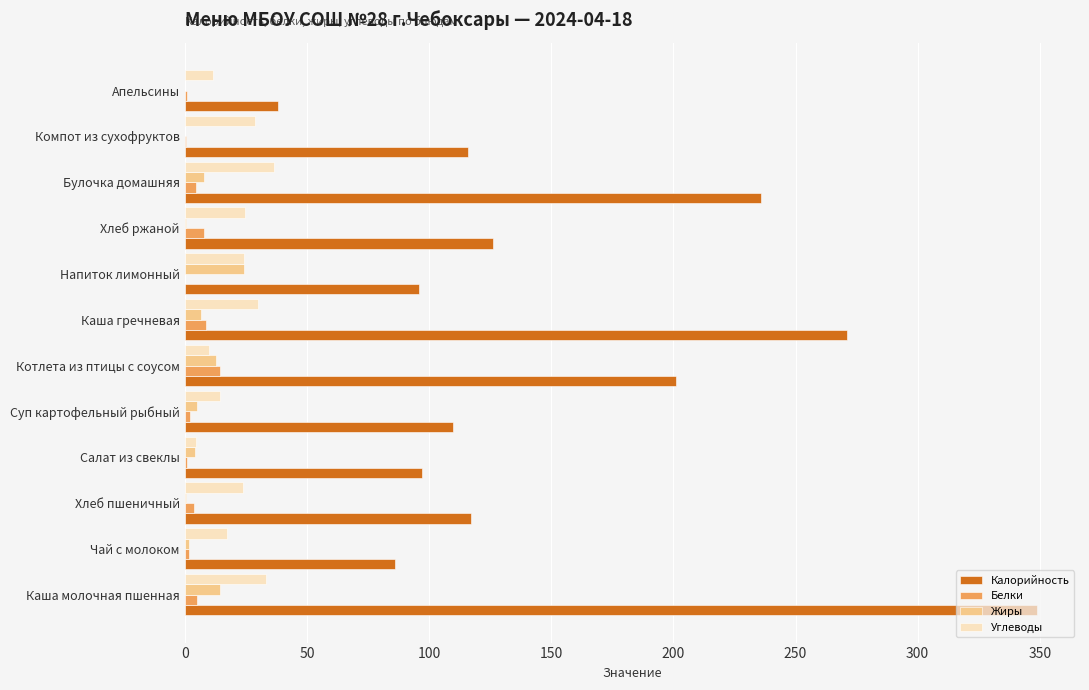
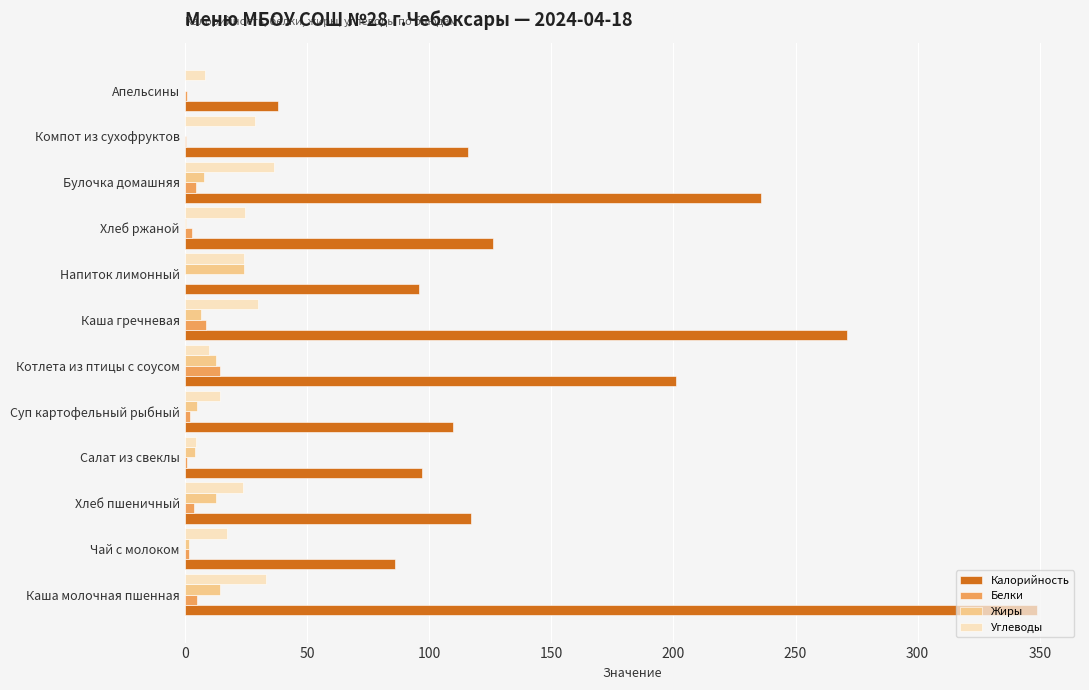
Углеводы, Апельсины: 12 -> 8
Белки, Хлеб ржаной: 8 -> 3
Жиры, Хлеб пшеничный: 1 -> 13
